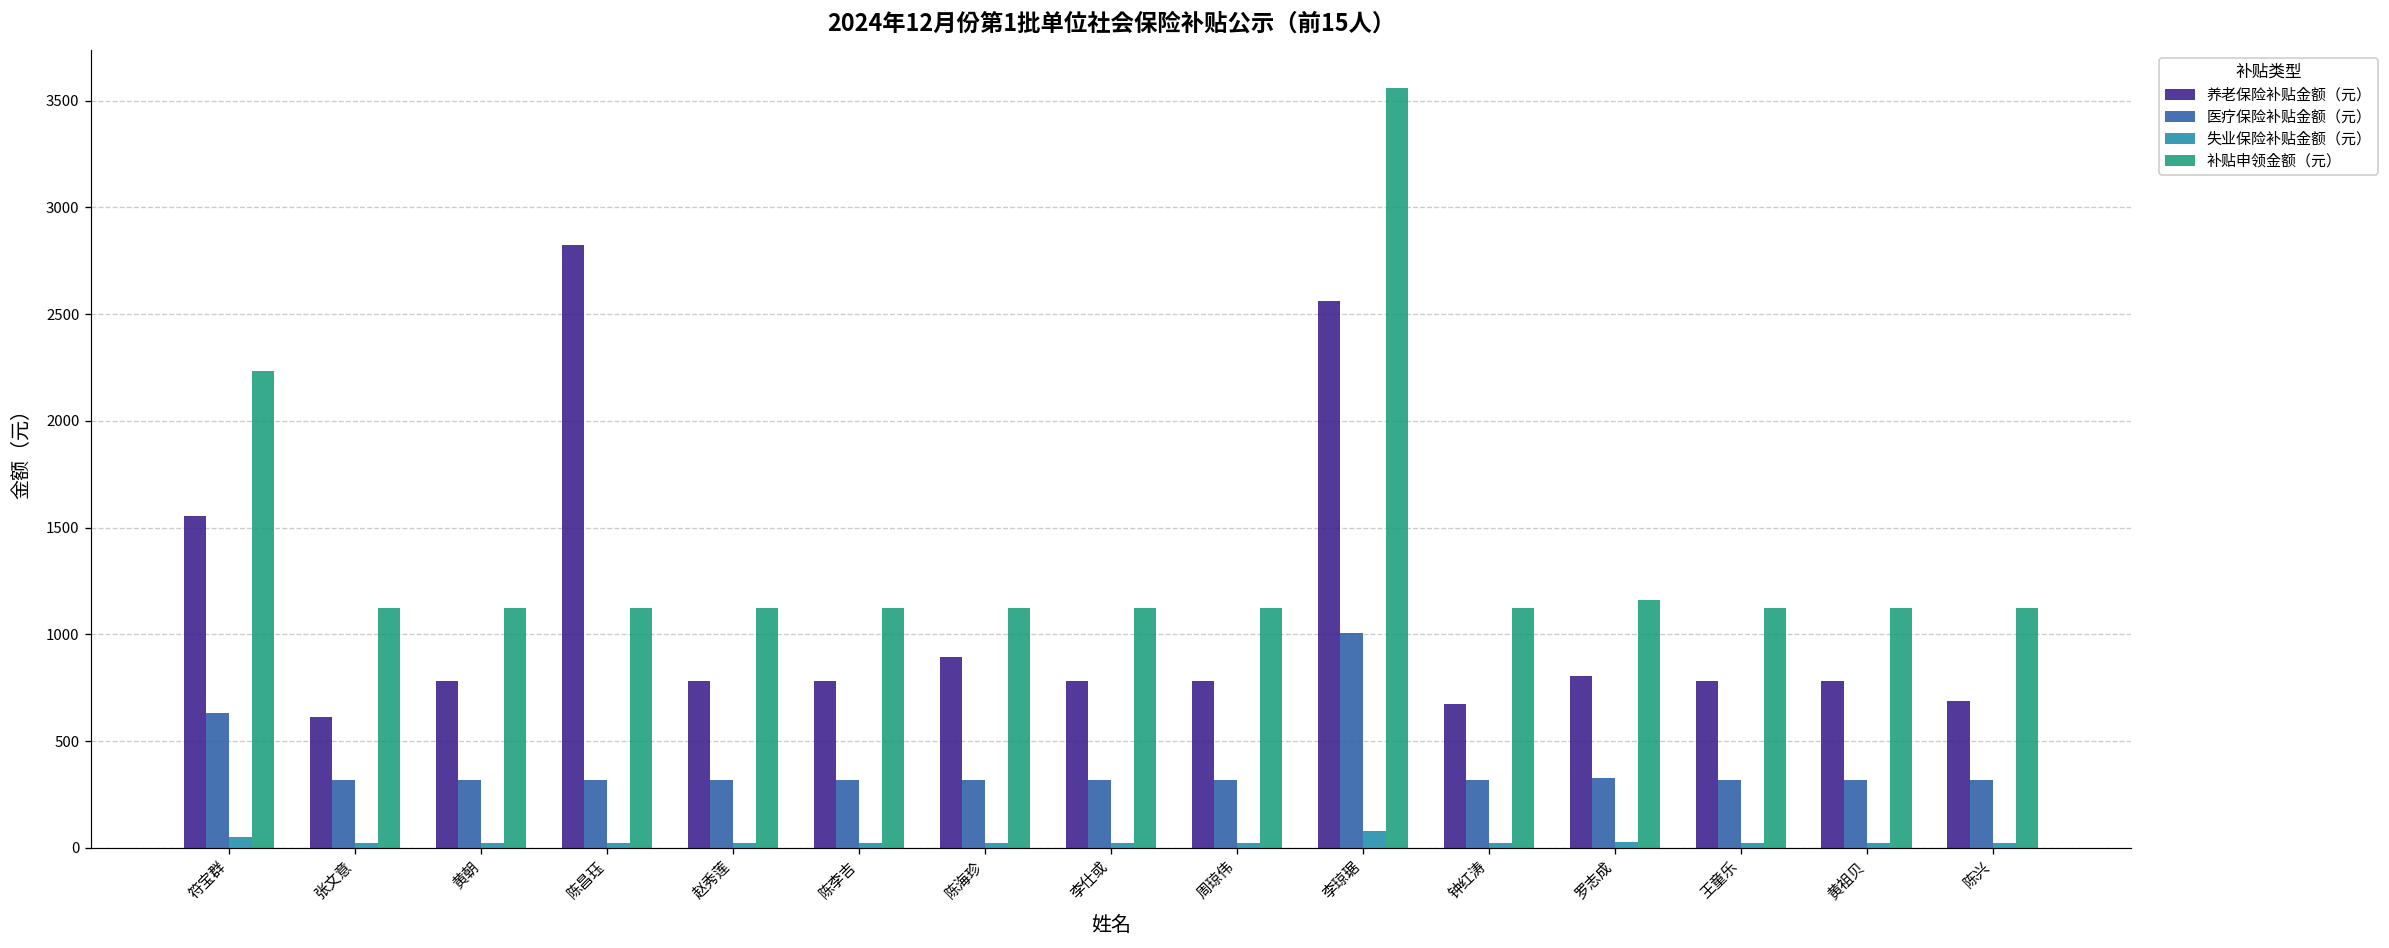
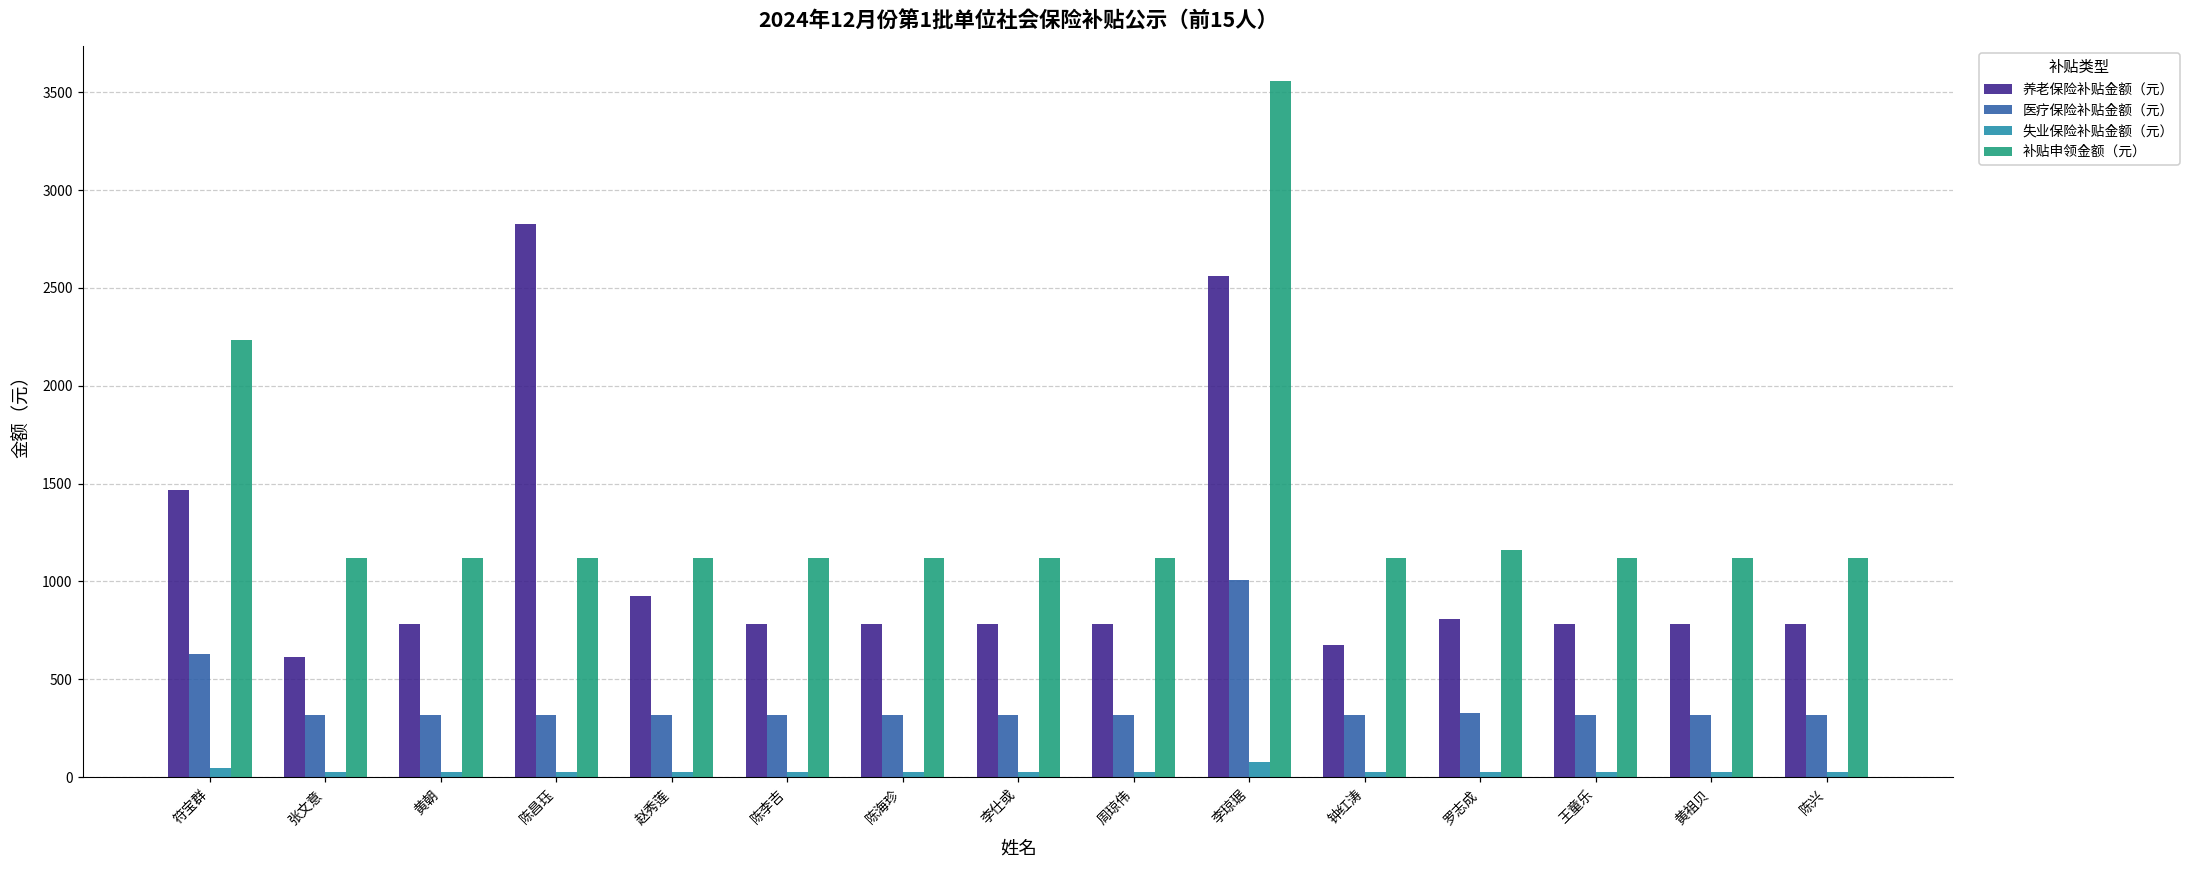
养老保险补贴金额（元）, 符宝群: 1550 -> 1470
养老保险补贴金额（元）, 赵秀莲: 780 -> 930
养老保险补贴金额（元）, 陈海珍: 900 -> 780
养老保险补贴金额（元）, 陈兴: 690 -> 780
